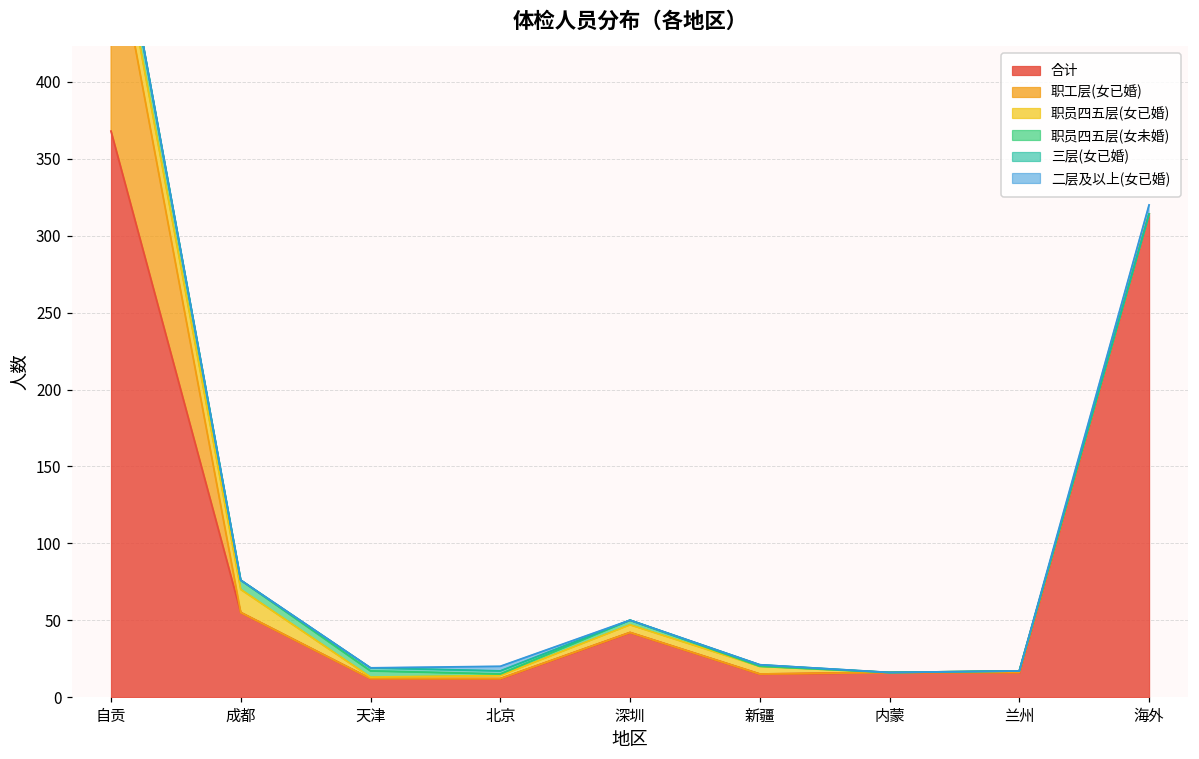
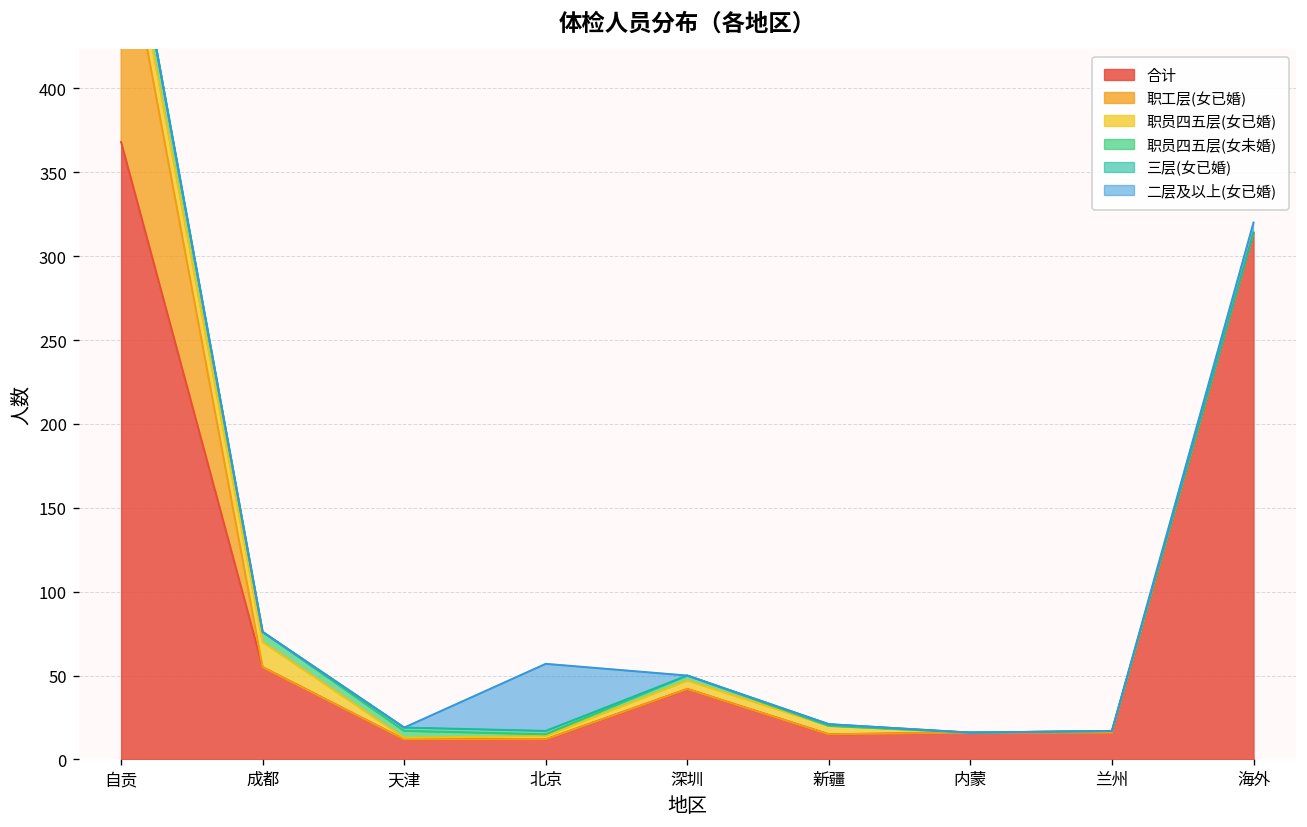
二层及以上(女已婚), 北京: 3 -> 40
